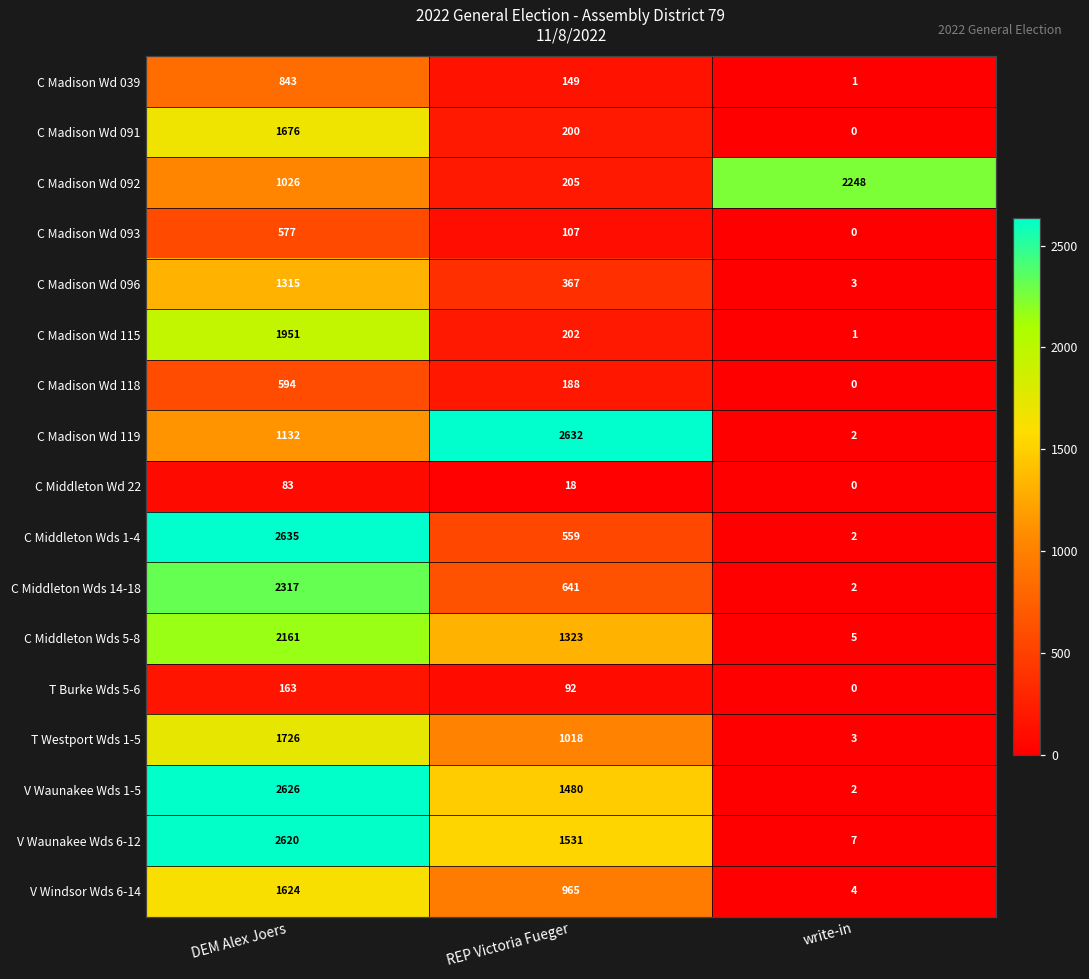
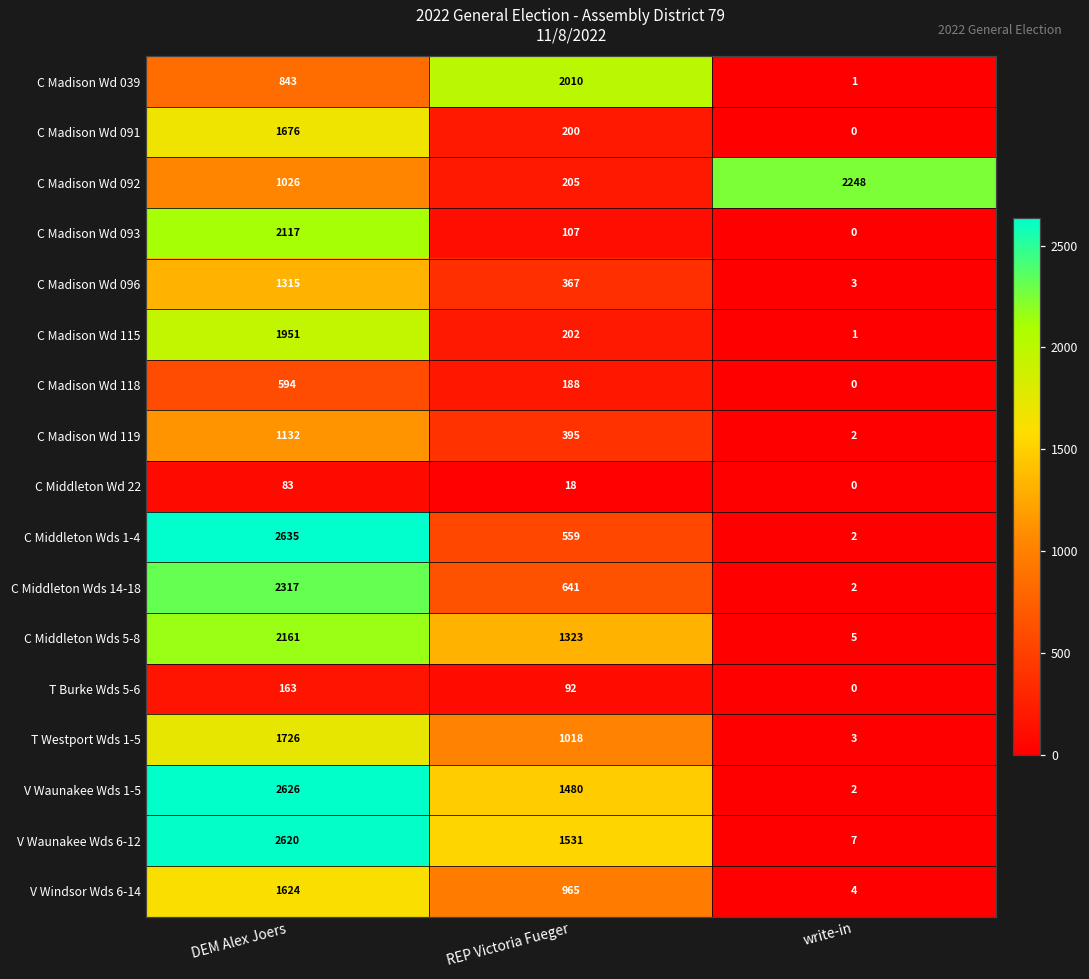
C Madison Wd 039, REP Victoria Fueger: 149 -> 2010
C Madison Wd 093, DEM Alex Joers: 577 -> 2117
C Madison Wd 119, REP Victoria Fueger: 2632 -> 395
